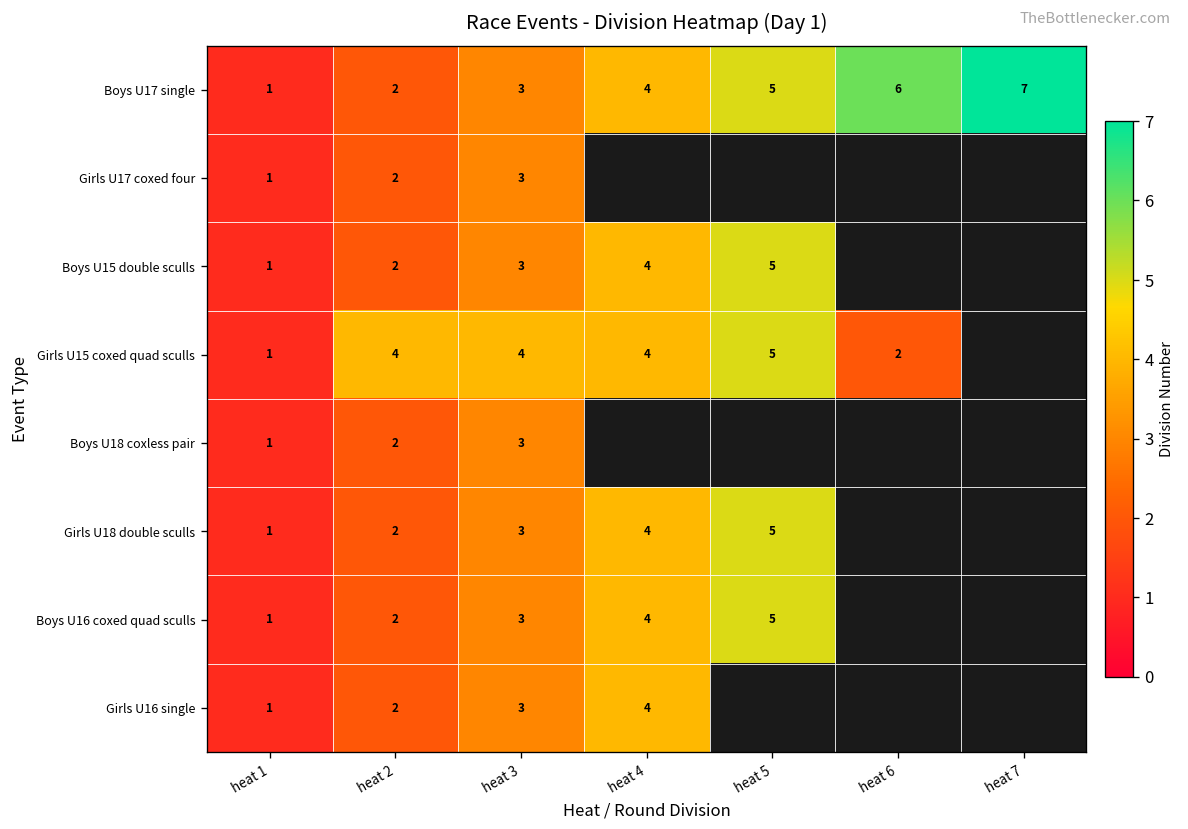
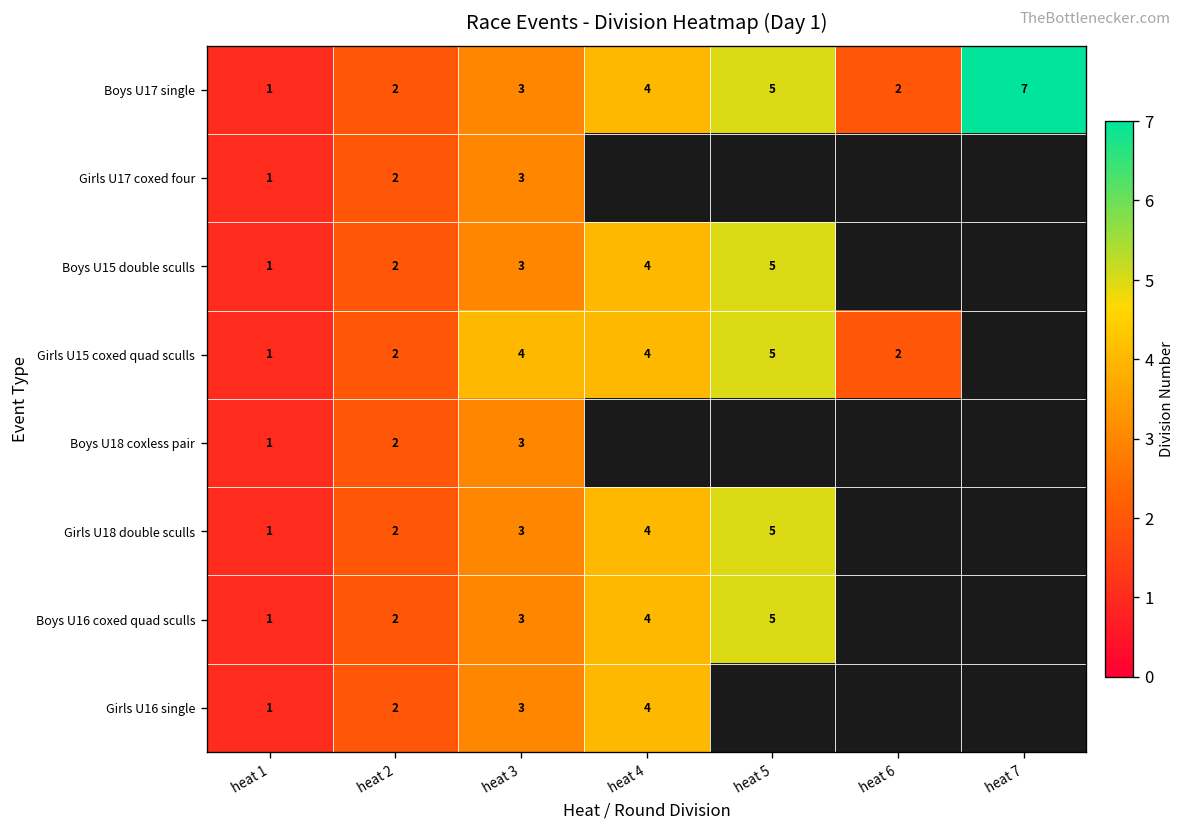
Boys U17 single, heat 6: 6 -> 2
Girls U15 coxed quad sculls, heat 2: 4 -> 2
